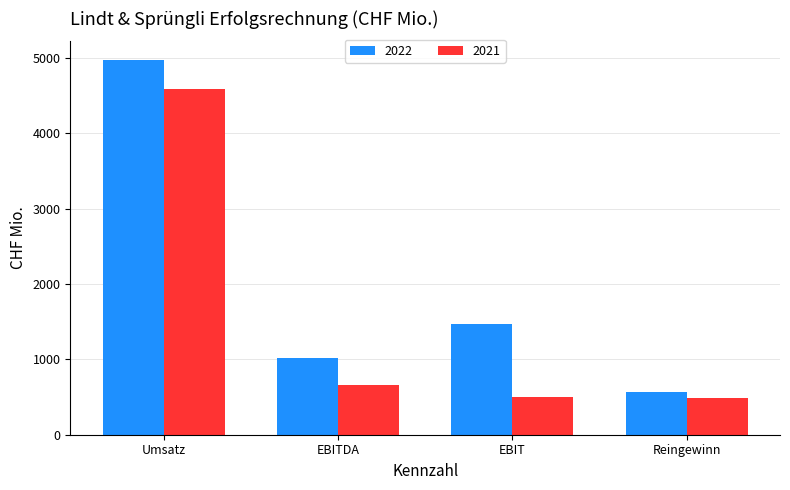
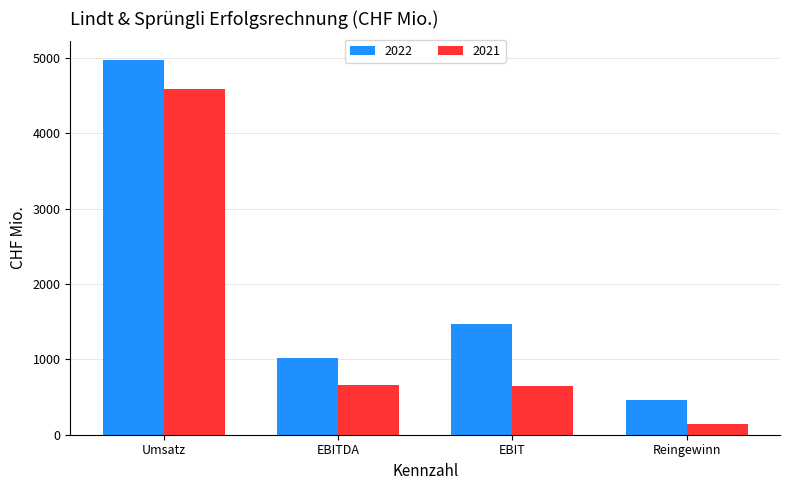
2021, EBIT: 500 -> 600
2022, Reingewinn: 600 -> 500
2021, Reingewinn: 500 -> 100
